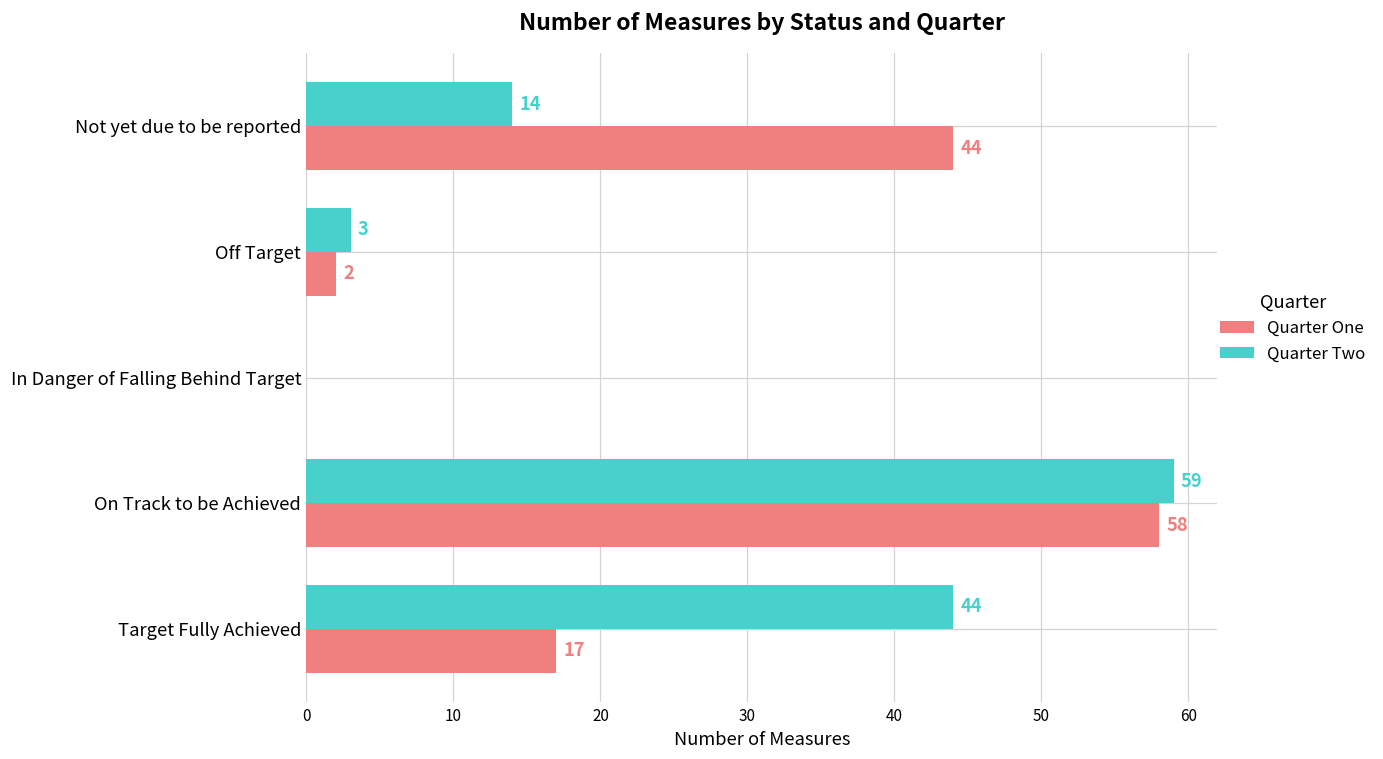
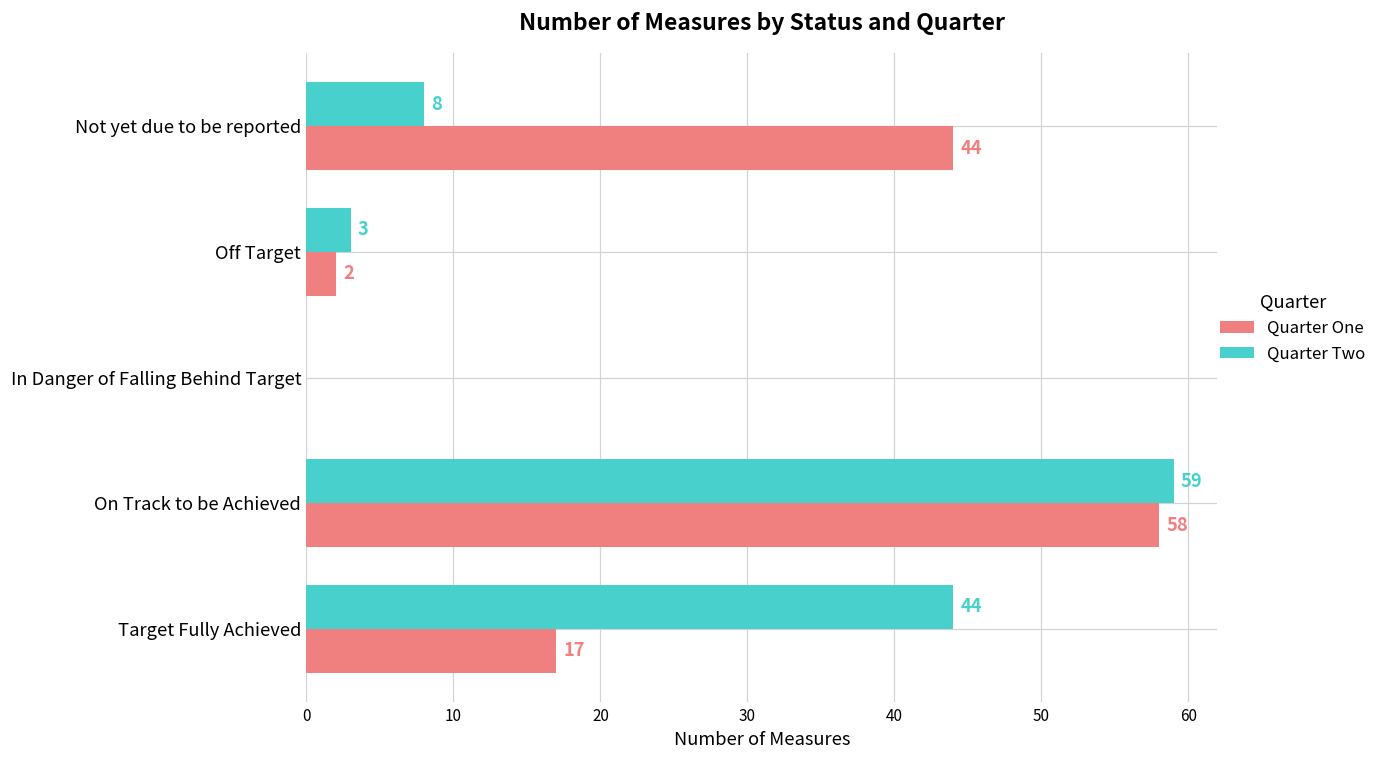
Quarter Two, Not yet due to be reported: 14 -> 8
